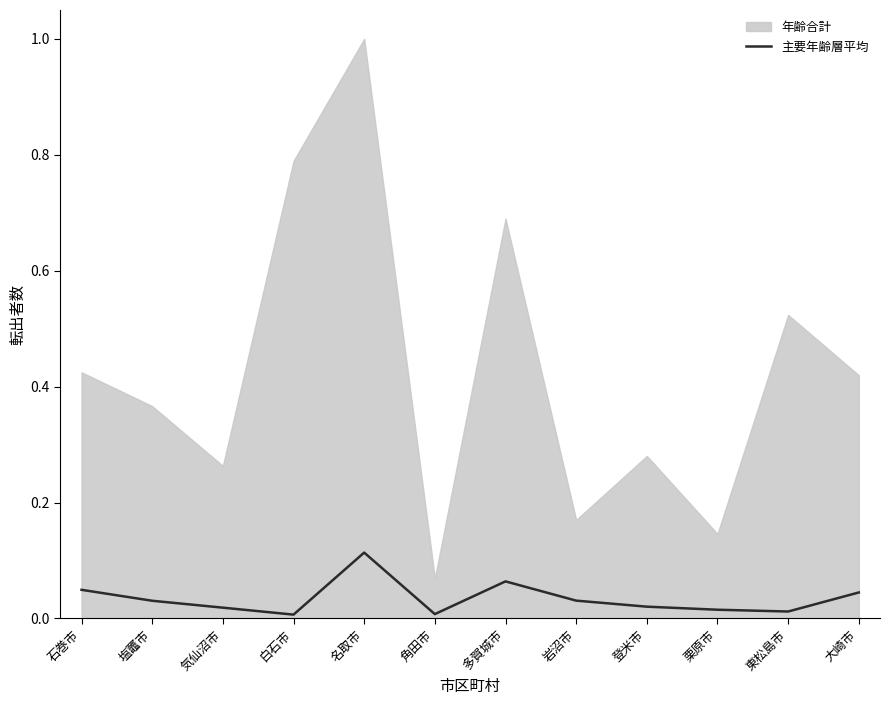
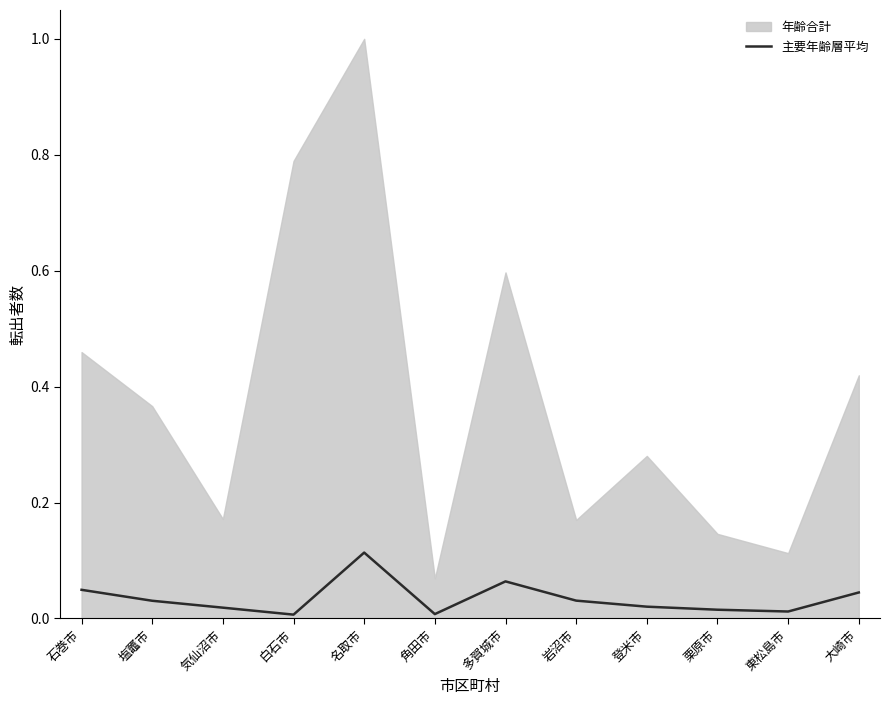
年齢合計, 石巻市: 0.42 -> 0.46
年齢合計, 気仙沼市: 0.26 -> 0.17
年齢合計, 多賀城市: 0.69 -> 0.60
年齢合計, 東松島市: 0.52 -> 0.11
